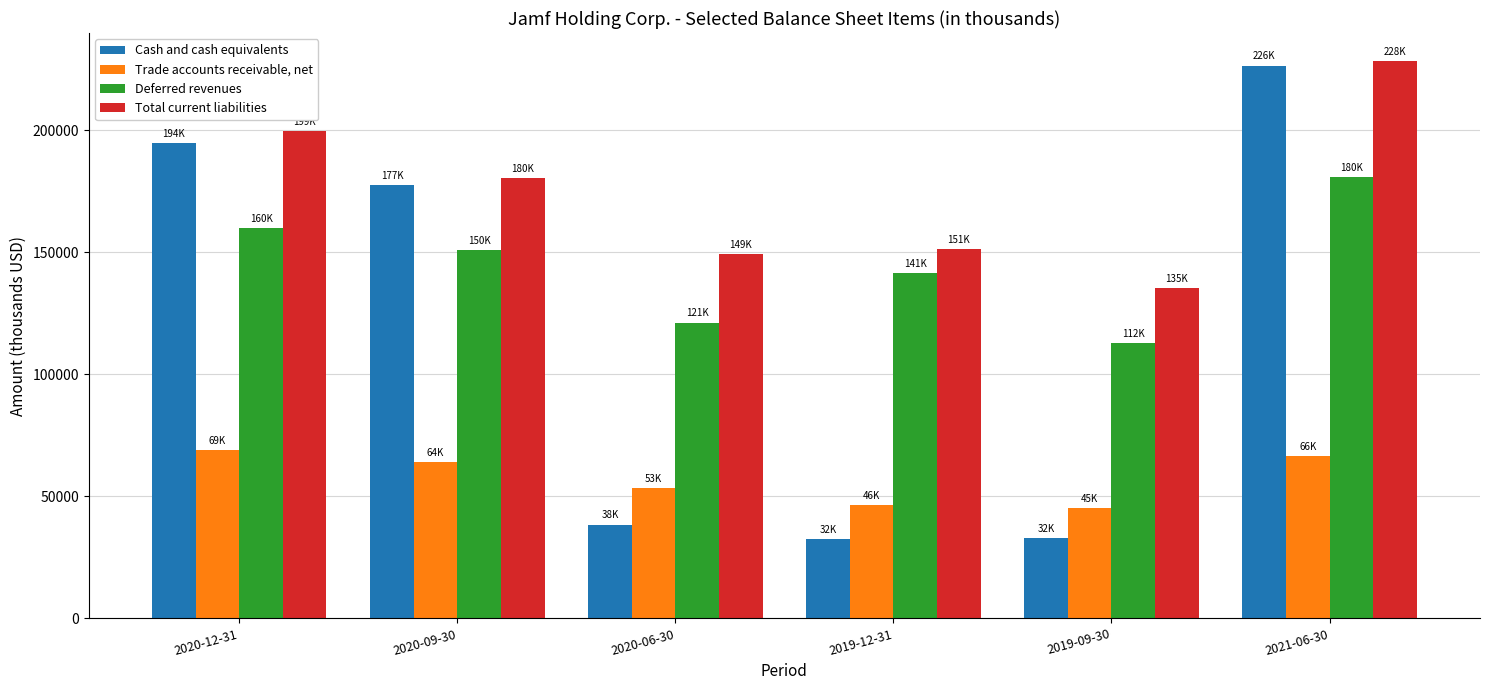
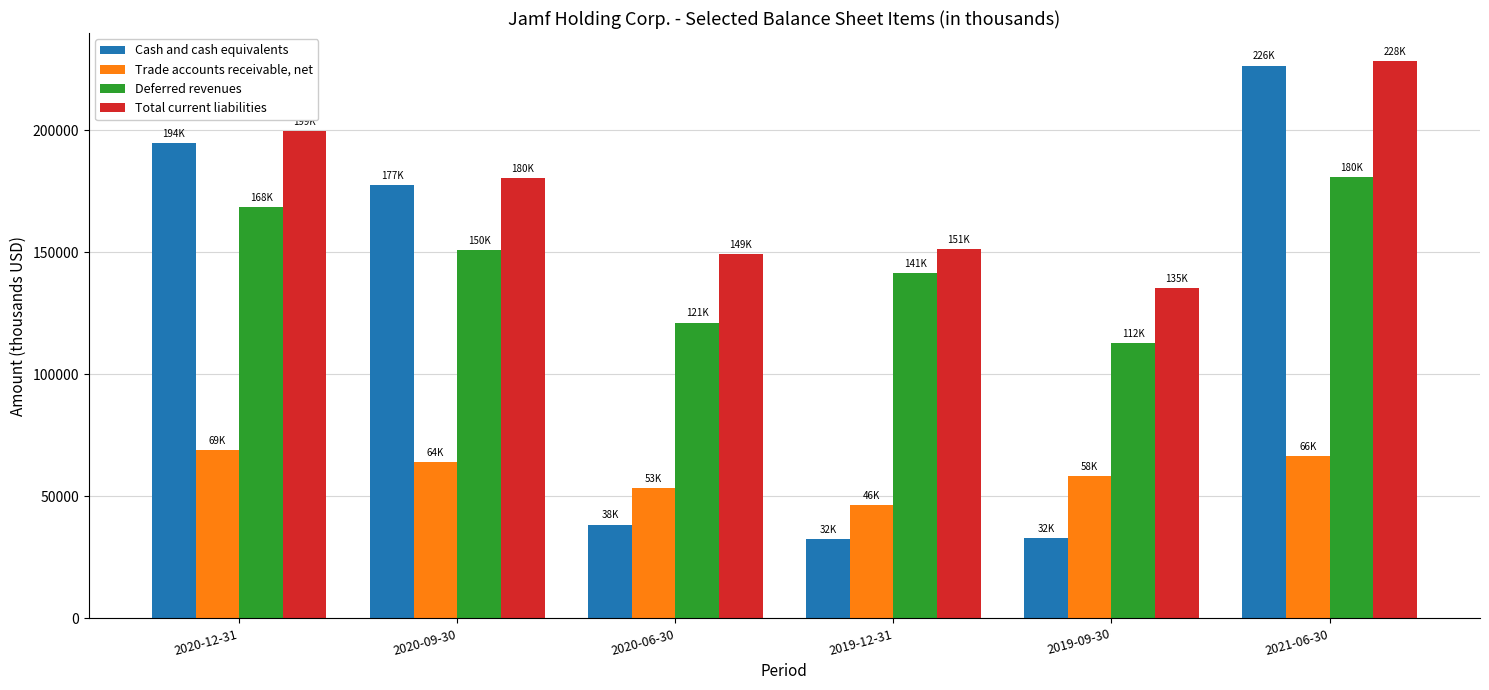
Deferred revenues, 2020-12-31: 160K -> 168K
Trade accounts receivable, net, 2019-09-30: 45K -> 58K
